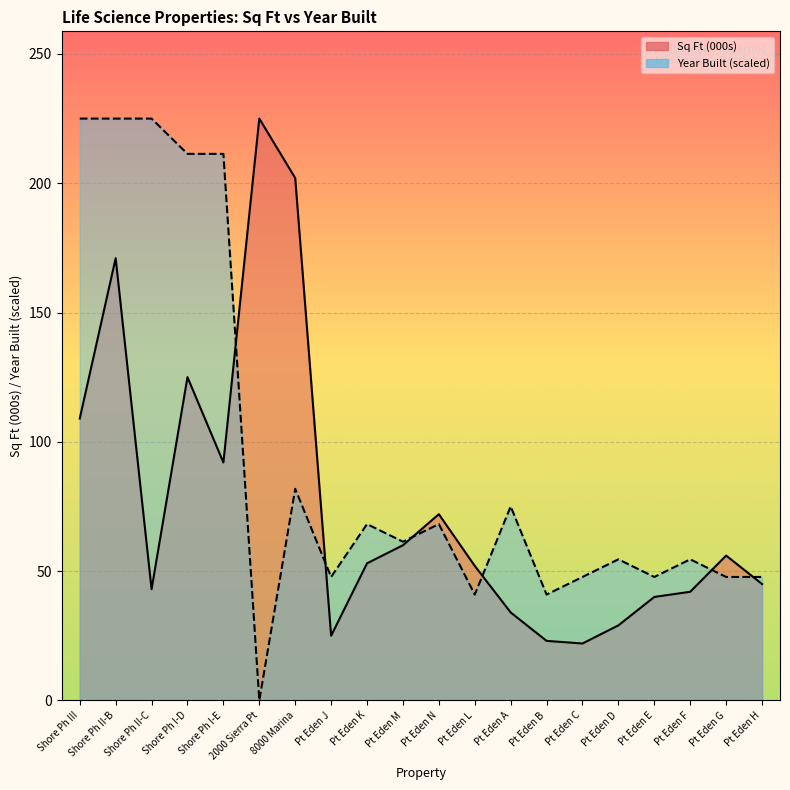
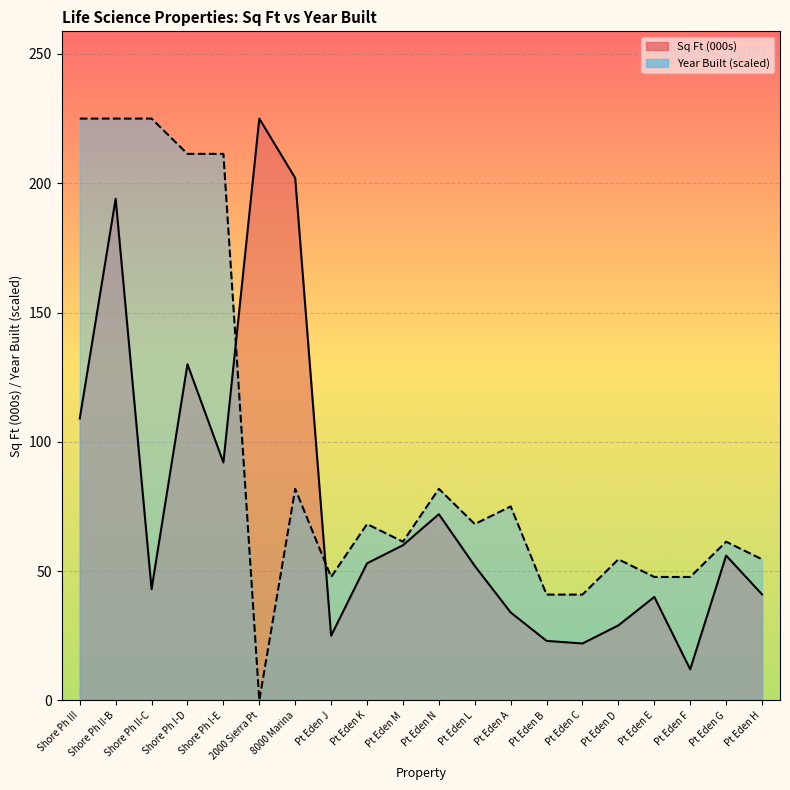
Sq Ft (000s), Shore Ph II-B: 171 -> 194
Sq Ft (000s), Shore Ph I-D: 125 -> 130
Year Built (scaled), Pt Eden N: 68 -> 82
Year Built (scaled), Pt Eden L: 41 -> 68
Year Built (scaled), Pt Eden C: 48 -> 41
Sq Ft (000s), Pt Eden F: 42 -> 12
Year Built (scaled), Pt Eden F: 55 -> 48
Year Built (scaled), Pt Eden G: 48 -> 61
Sq Ft (000s), Pt Eden H: 45 -> 41
Year Built (scaled), Pt Eden H: 48 -> 55
